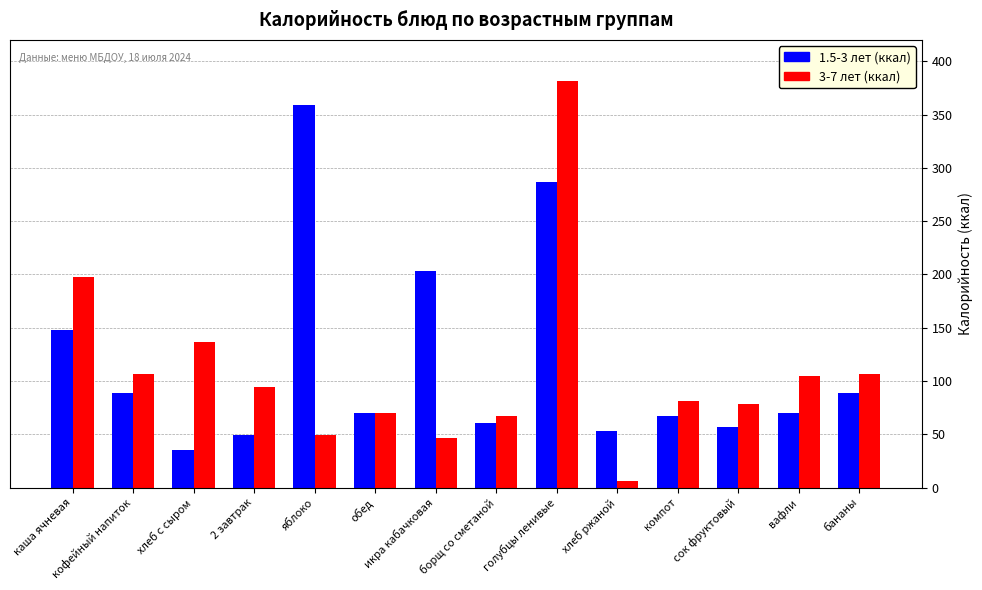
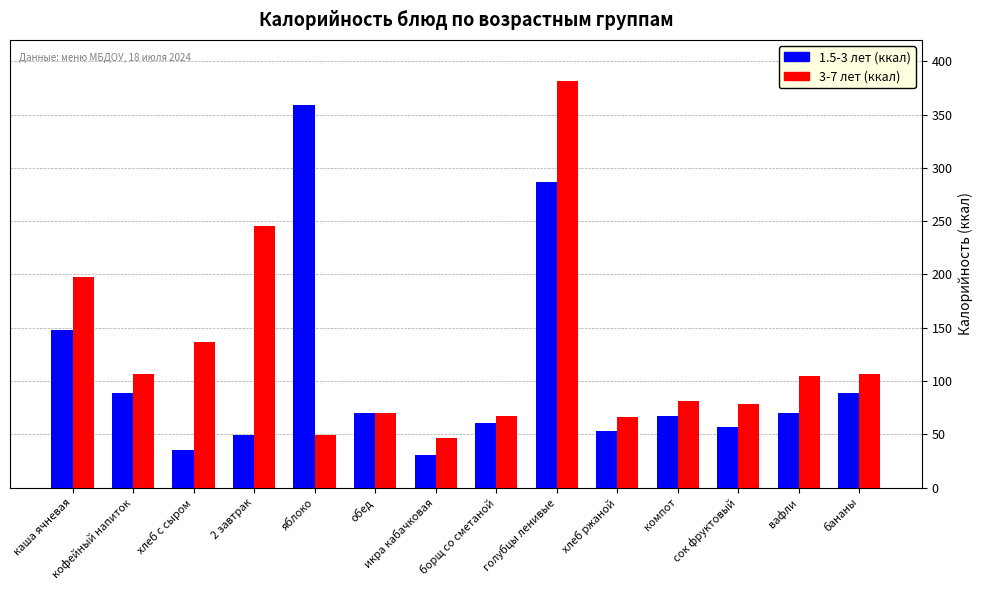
3-7 лет (ккал), 2 завтрак: 94 -> 245
1.5-3 лет (ккал), икра кабачковая: 203 -> 31
3-7 лет (ккал), хлеб ржаной: 6 -> 66
